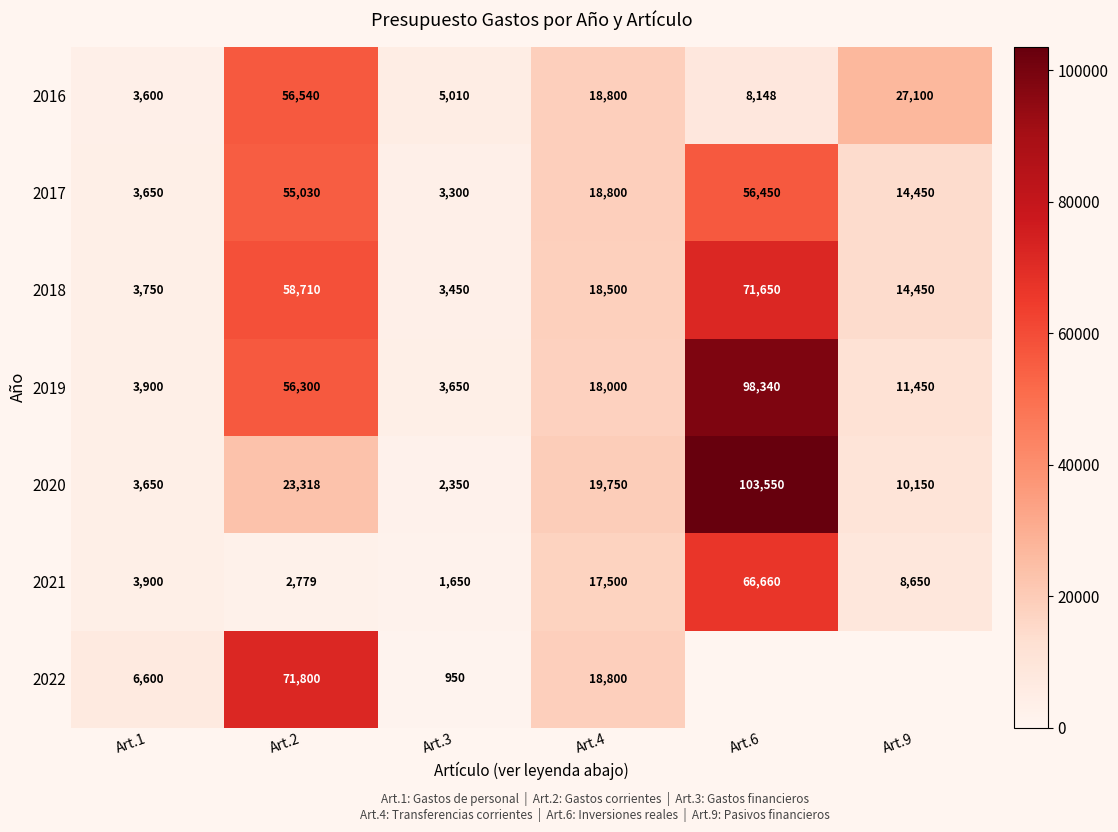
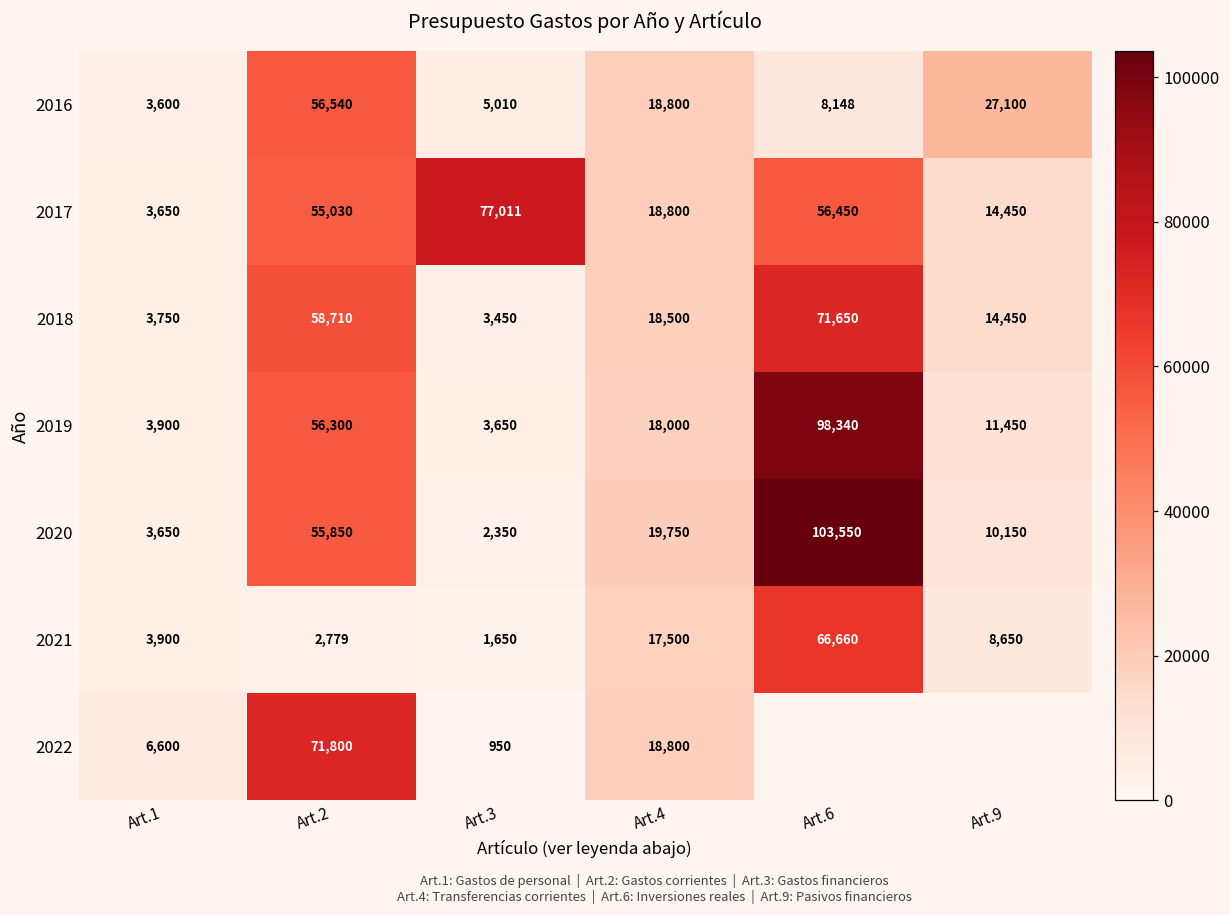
2017, Art.3: 3,300 -> 77,011
2020, Art.2: 23,318 -> 55,850
